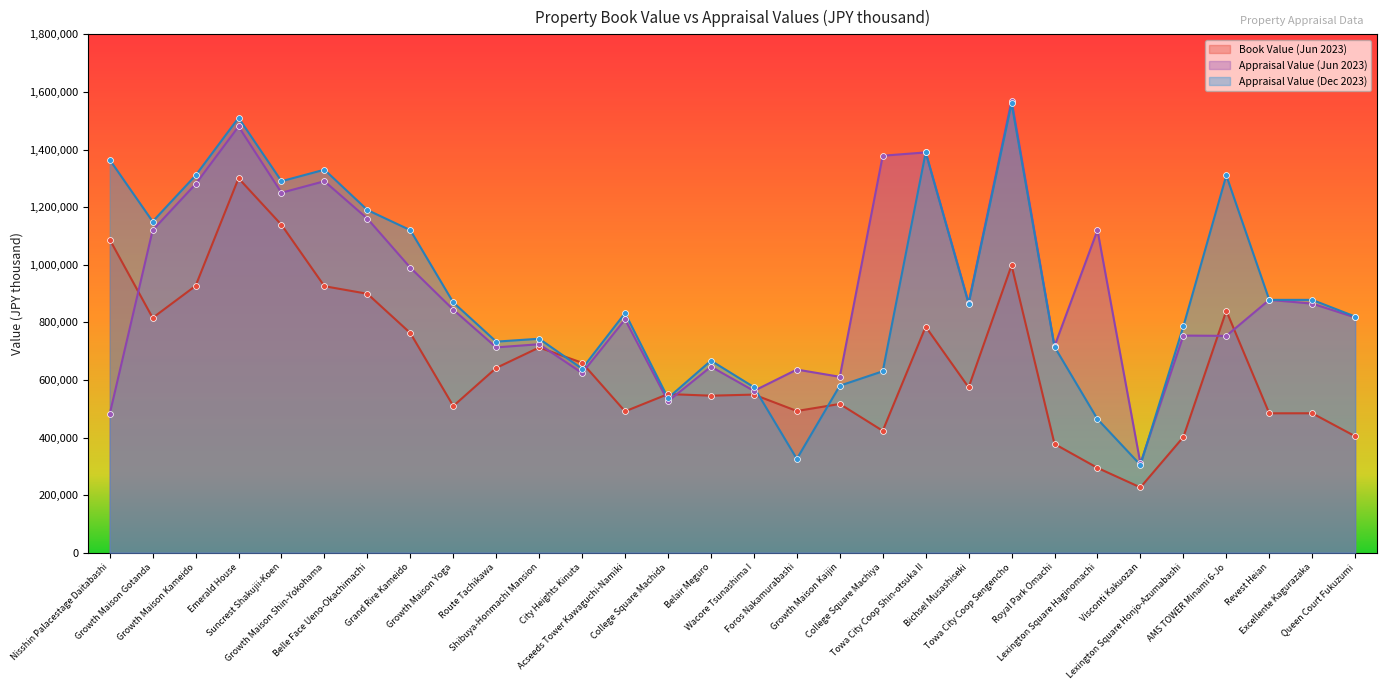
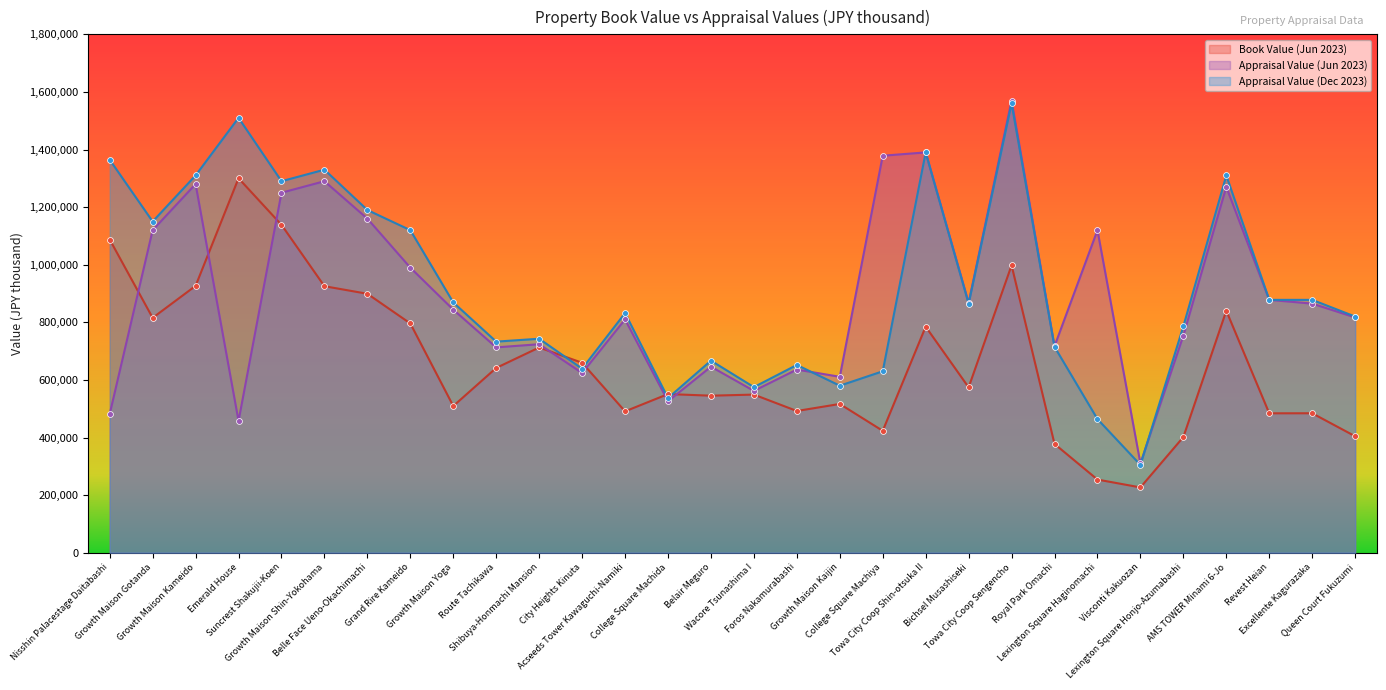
Appraisal Value (Jun 2023), Emerald House: 1,480,000 -> 460,000
Book Value (Jun 2023), Grand Rire Kameido: 760,000 -> 800,000
Appraisal Value (Dec 2023), Foros Nakamurabashi: 330,000 -> 650,000
Book Value (Jun 2023), Lexington Square Haginomachi: 290,000 -> 250,000
Appraisal Value (Jun 2023), AMS TOWER Minami 6-Jo: 750,000 -> 1,270,000
